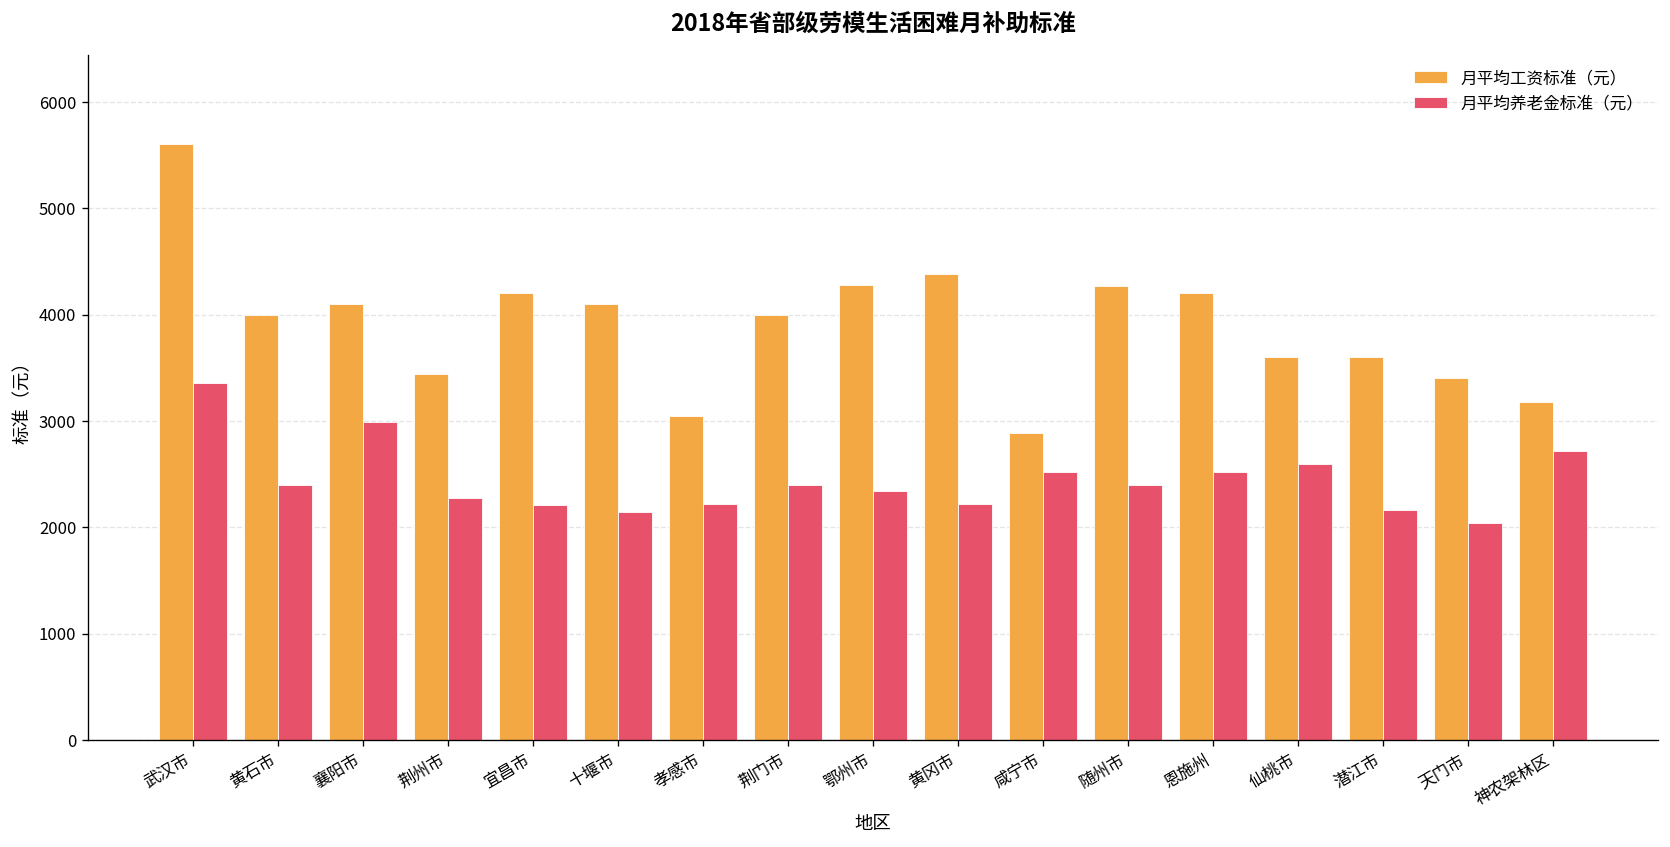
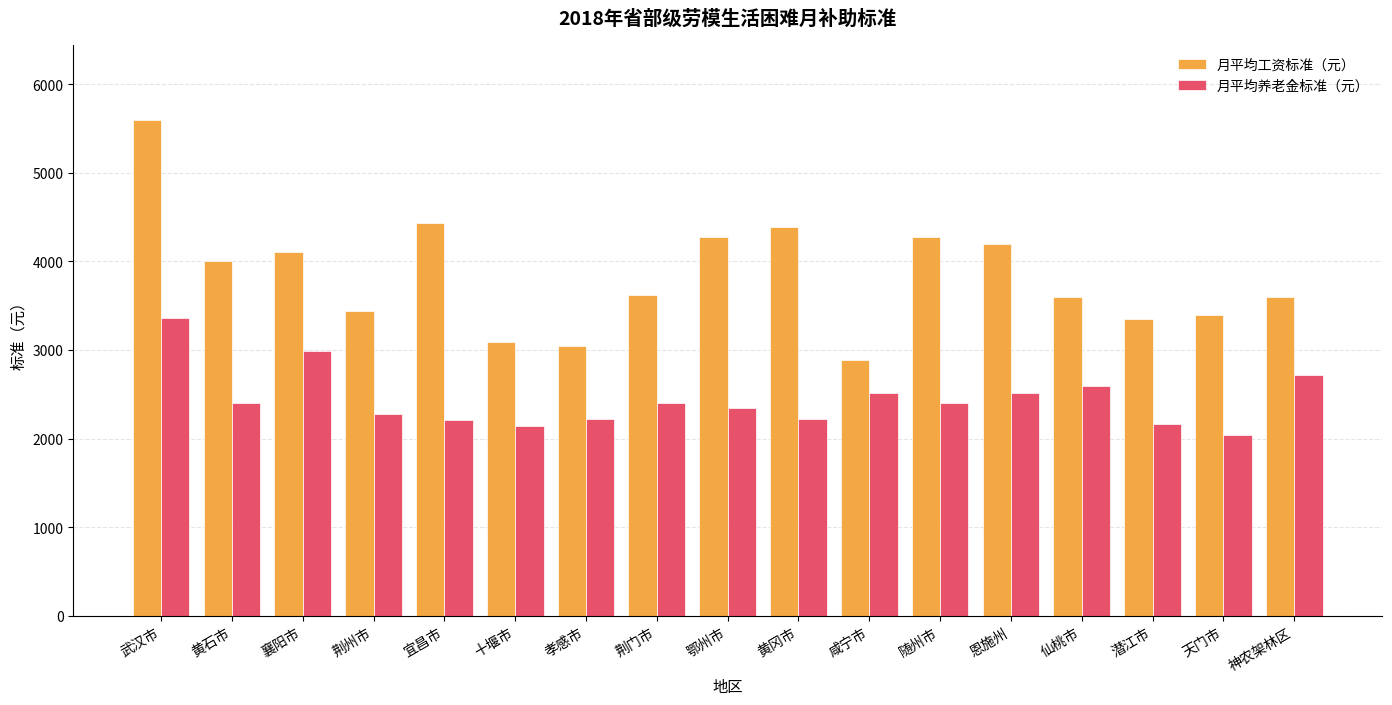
月平均工资标准（元）, 宜昌市: 4200 -> 4400
月平均工资标准（元）, 十堰市: 4100 -> 3100
月平均工资标准（元）, 荆门市: 4000 -> 3600
月平均工资标准（元）, 潜江市: 3600 -> 3400
月平均工资标准（元）, 神农架林区: 3200 -> 3600
